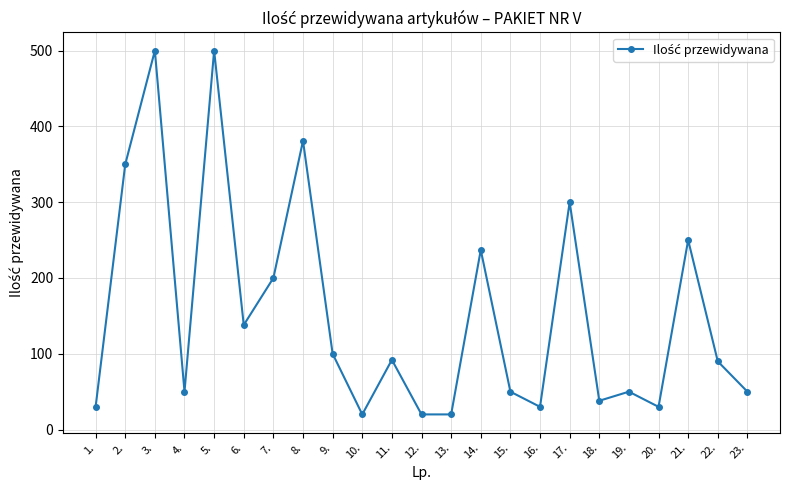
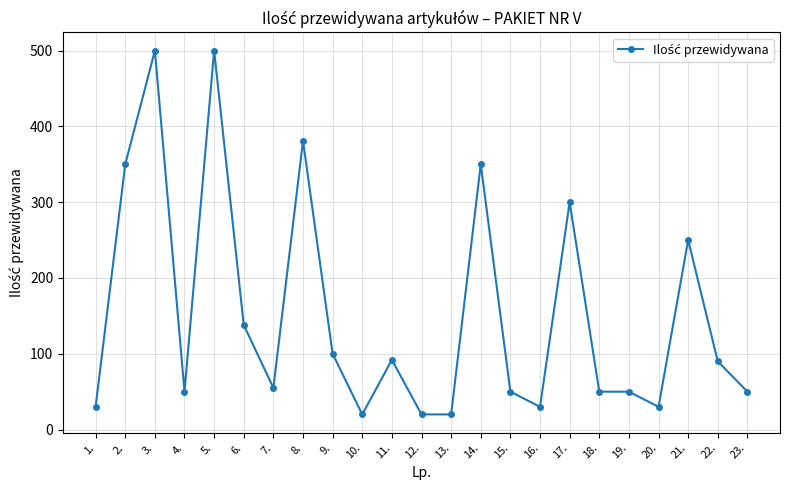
7.: 200 -> 60
14.: 240 -> 350
18.: 40 -> 50
